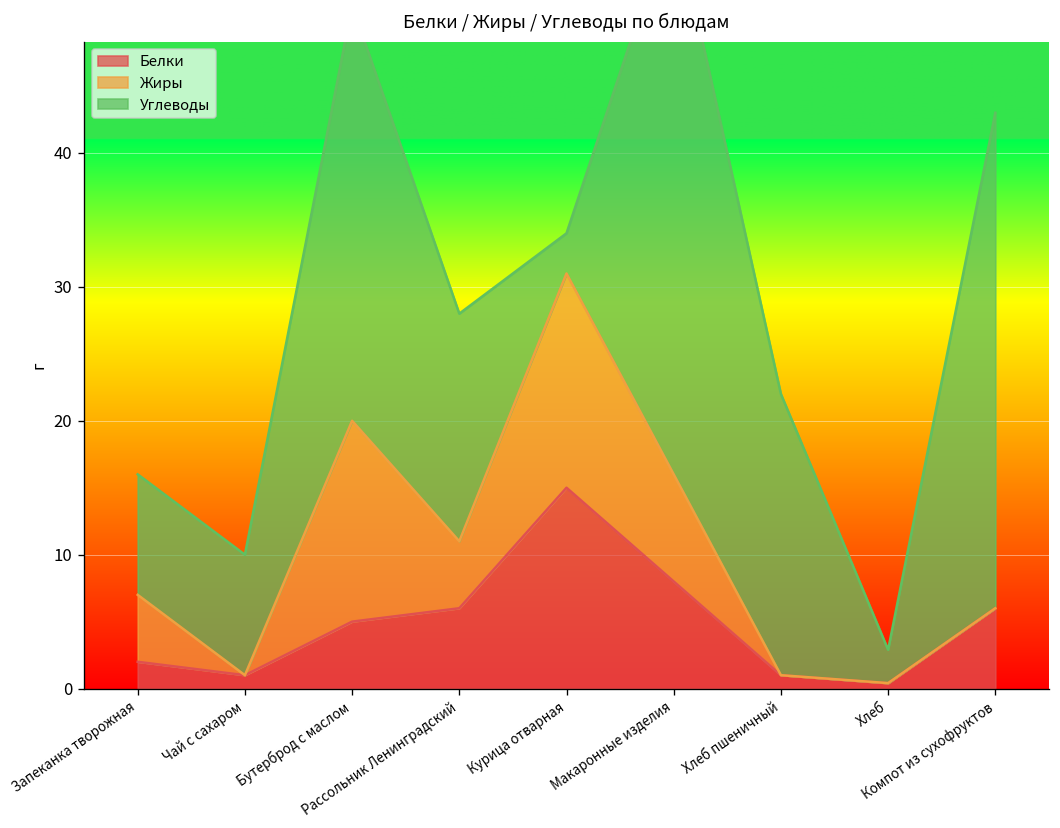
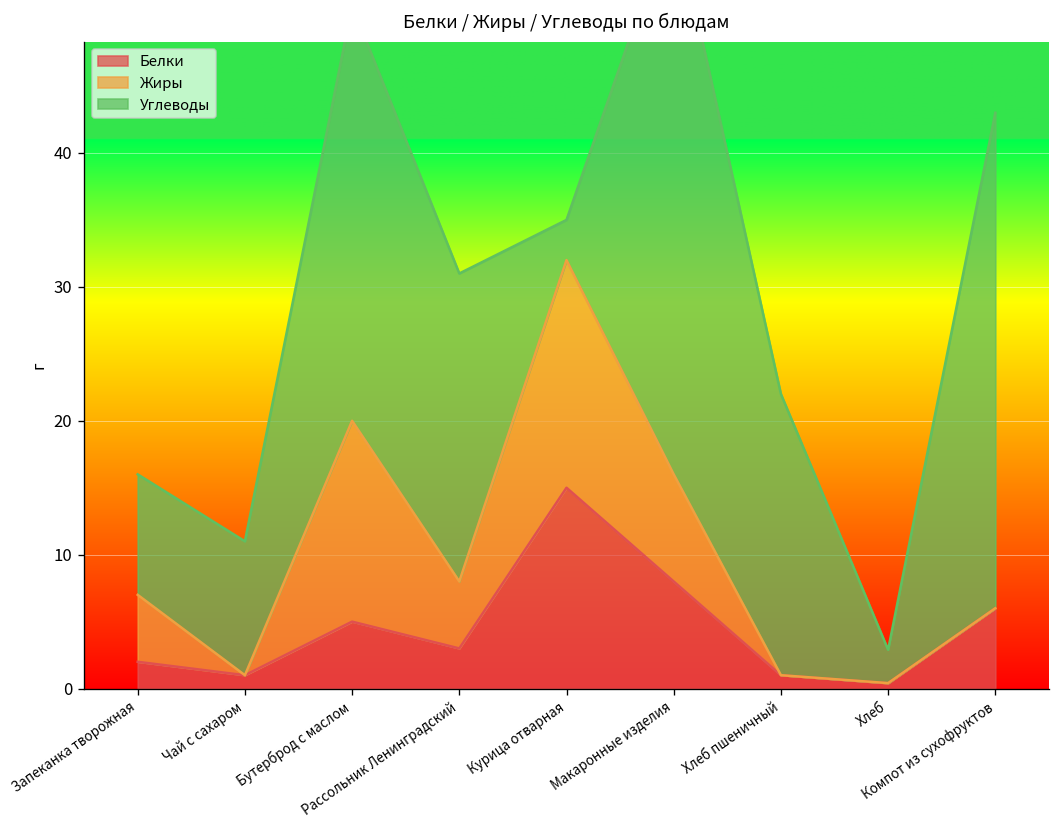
Углеводы, Чай с сахаром: 9 -> 10
Белки, Рассольник Ленинградский: 6 -> 3
Углеводы, Рассольник Ленинградский: 17 -> 23
Жиры, Курица отварная: 16 -> 17
